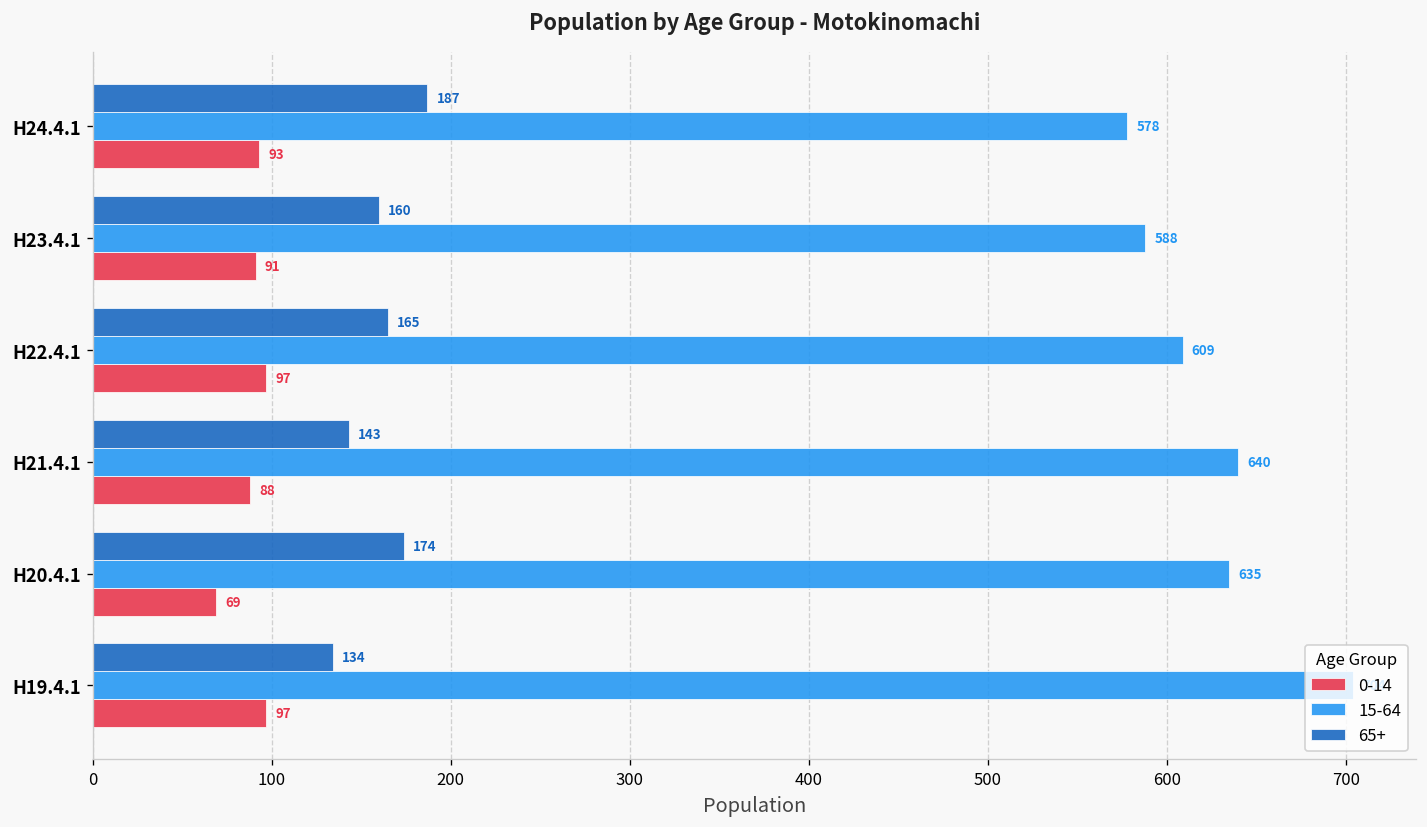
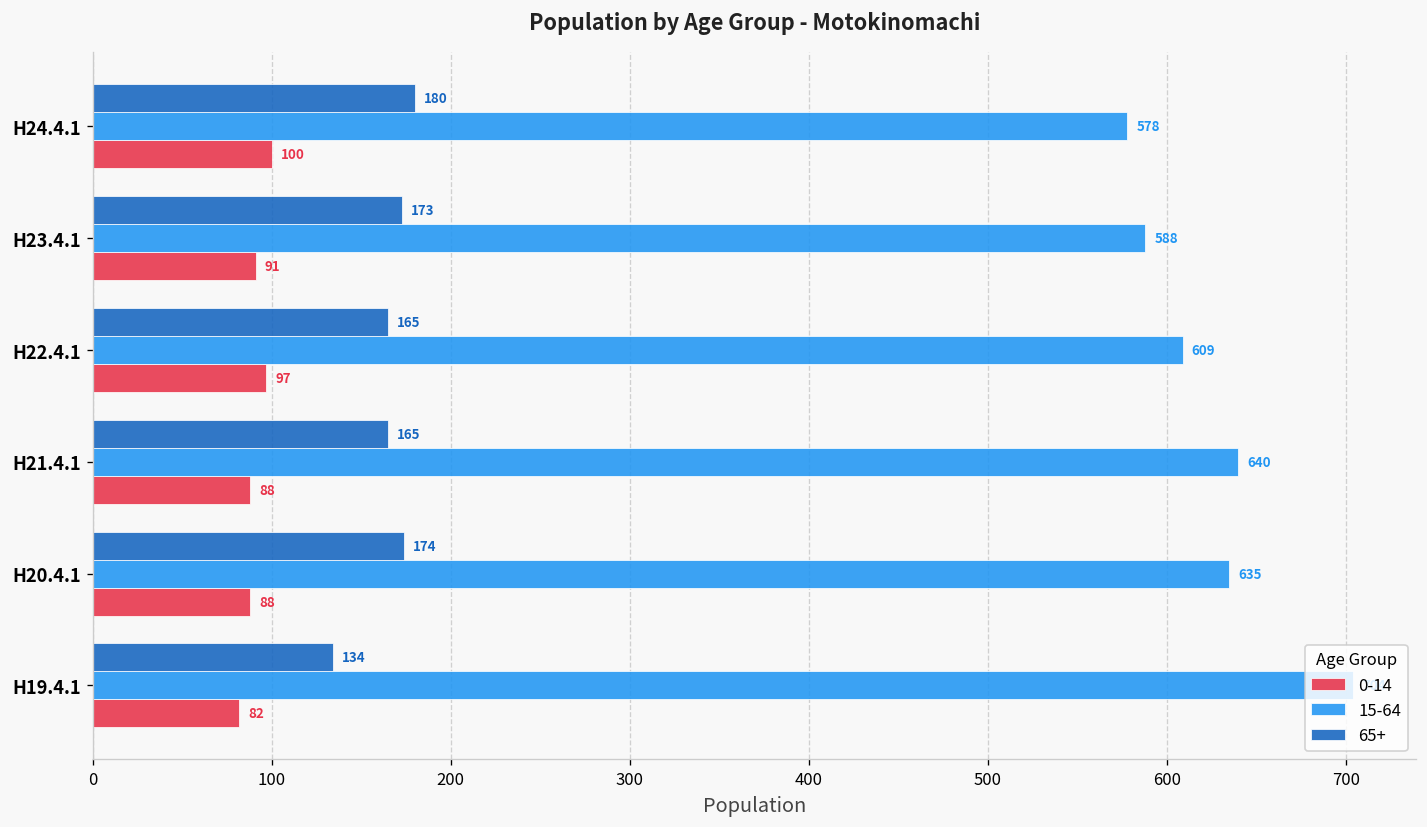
65+, H24.4.1: 187 -> 180
0-14, H24.4.1: 93 -> 100
65+, H23.4.1: 160 -> 173
65+, H21.4.1: 143 -> 165
0-14, H20.4.1: 69 -> 88
0-14, H19.4.1: 97 -> 82
